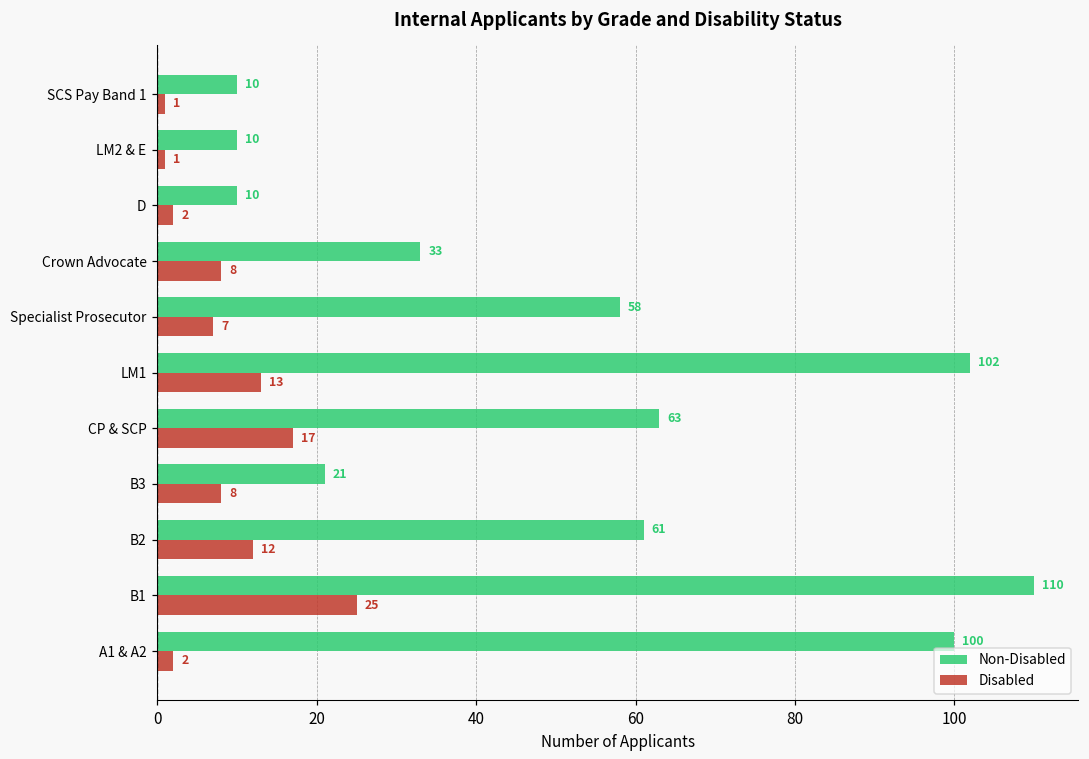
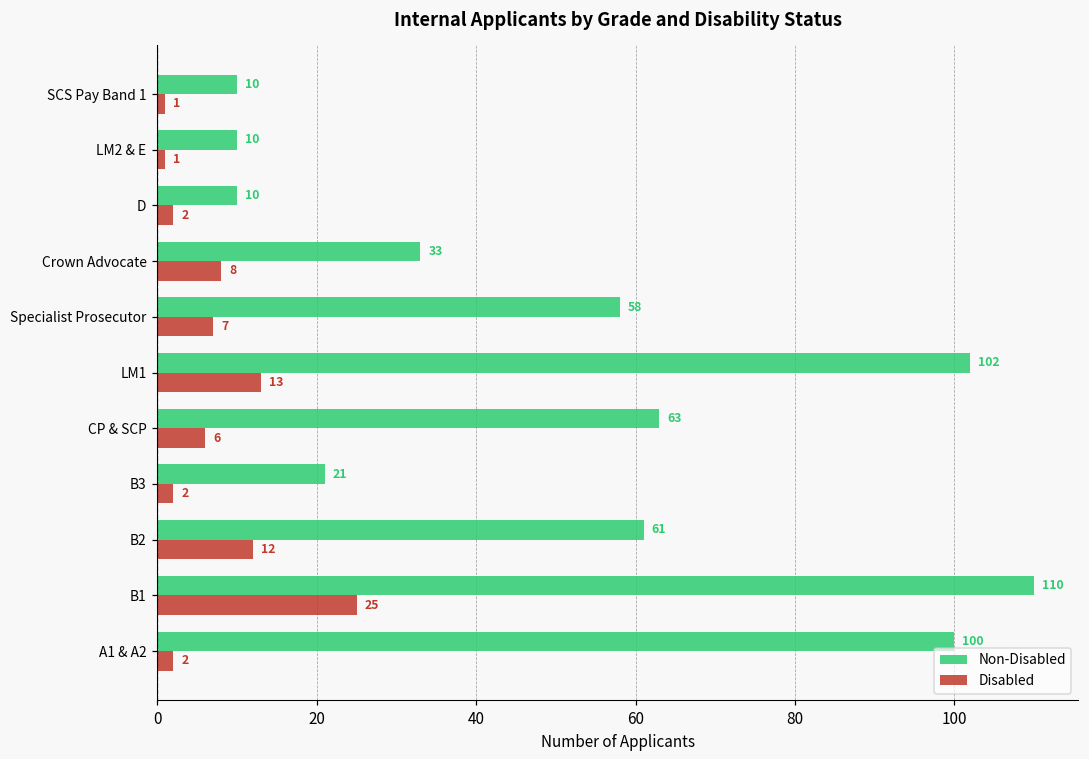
Disabled, CP & SCP: 17 -> 6
Disabled, B3: 8 -> 2
